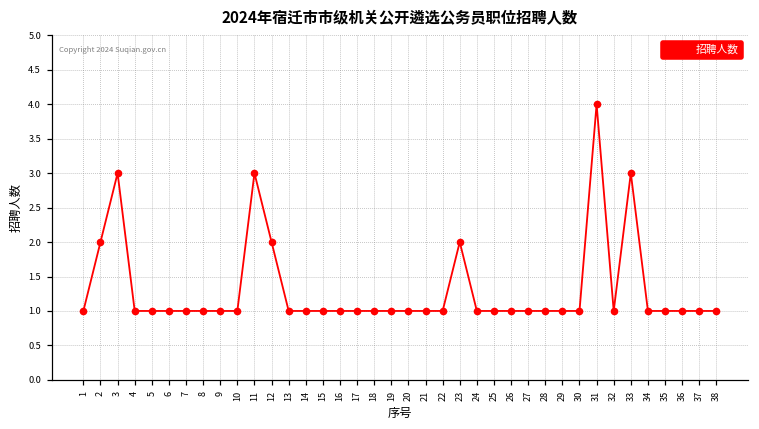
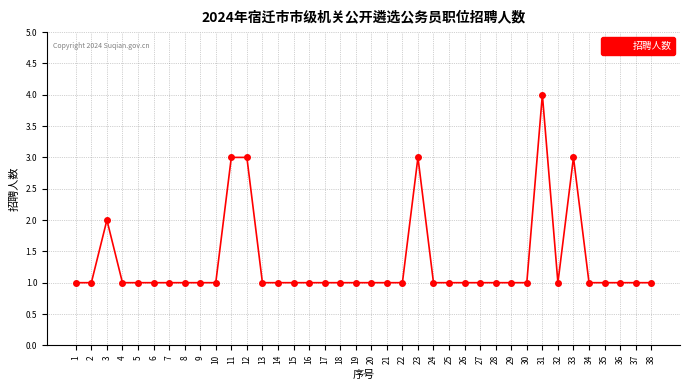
2: 2 -> 1
3: 3 -> 2
12: 2 -> 3
23: 2 -> 3
